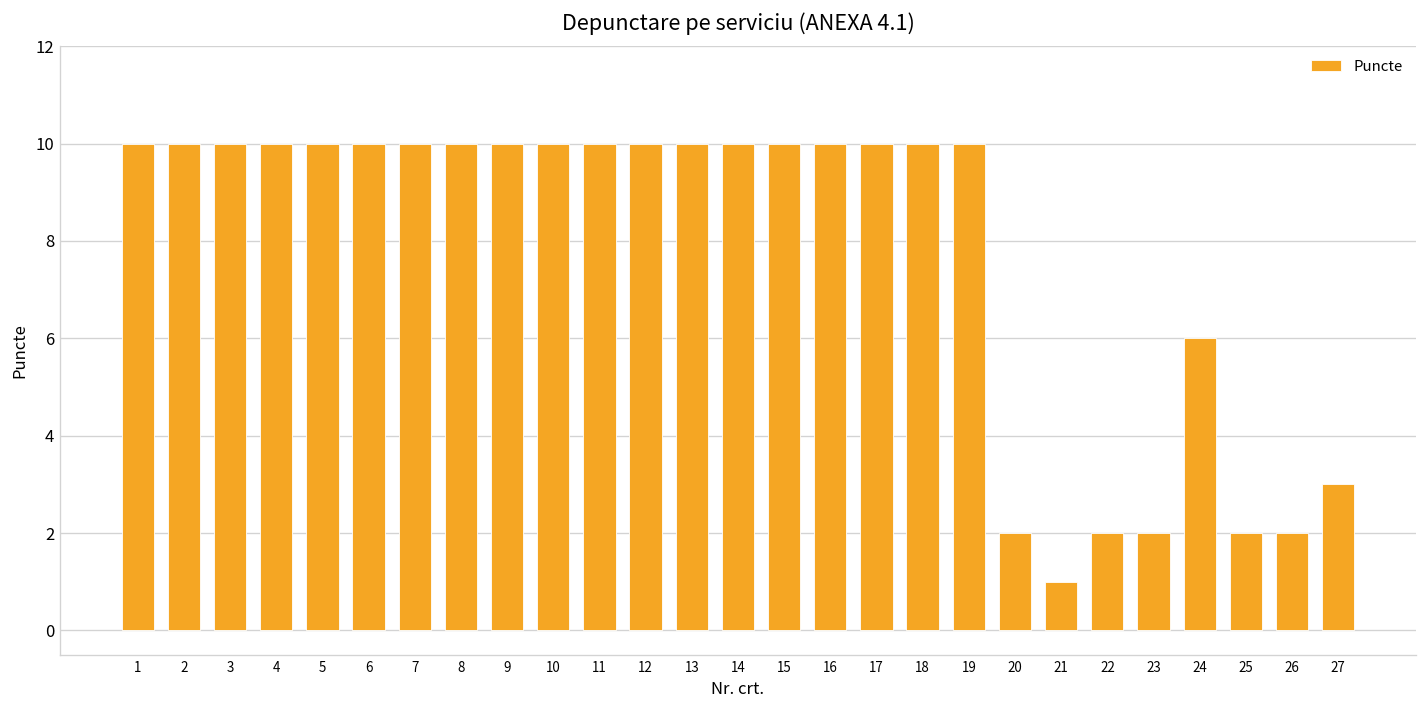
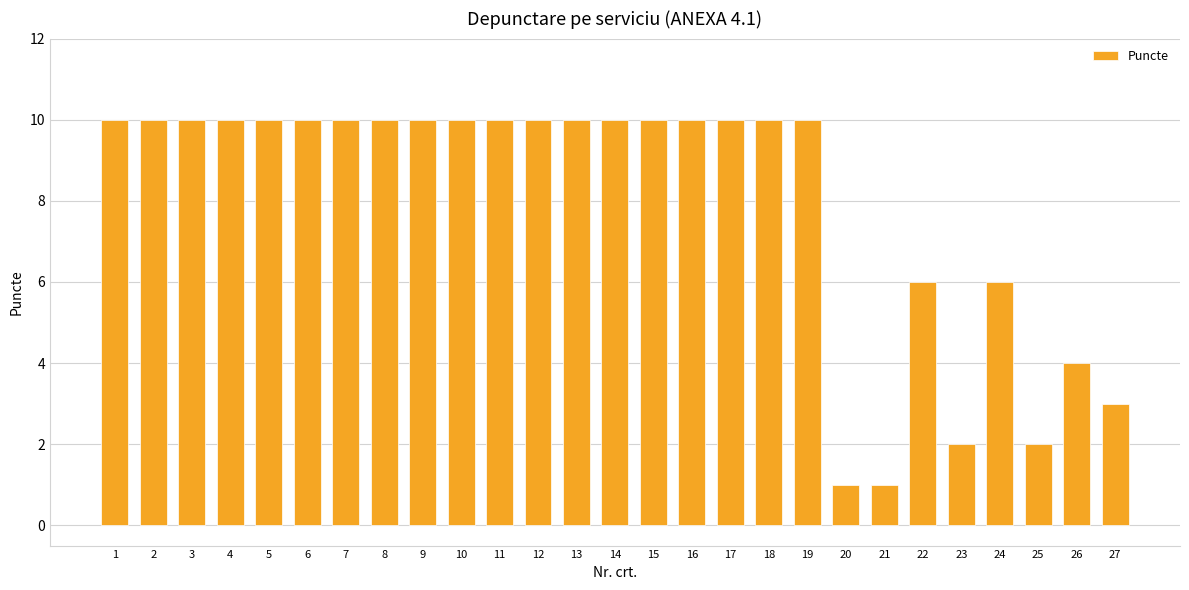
20: 2 -> 1
22: 2 -> 6
26: 2 -> 4
